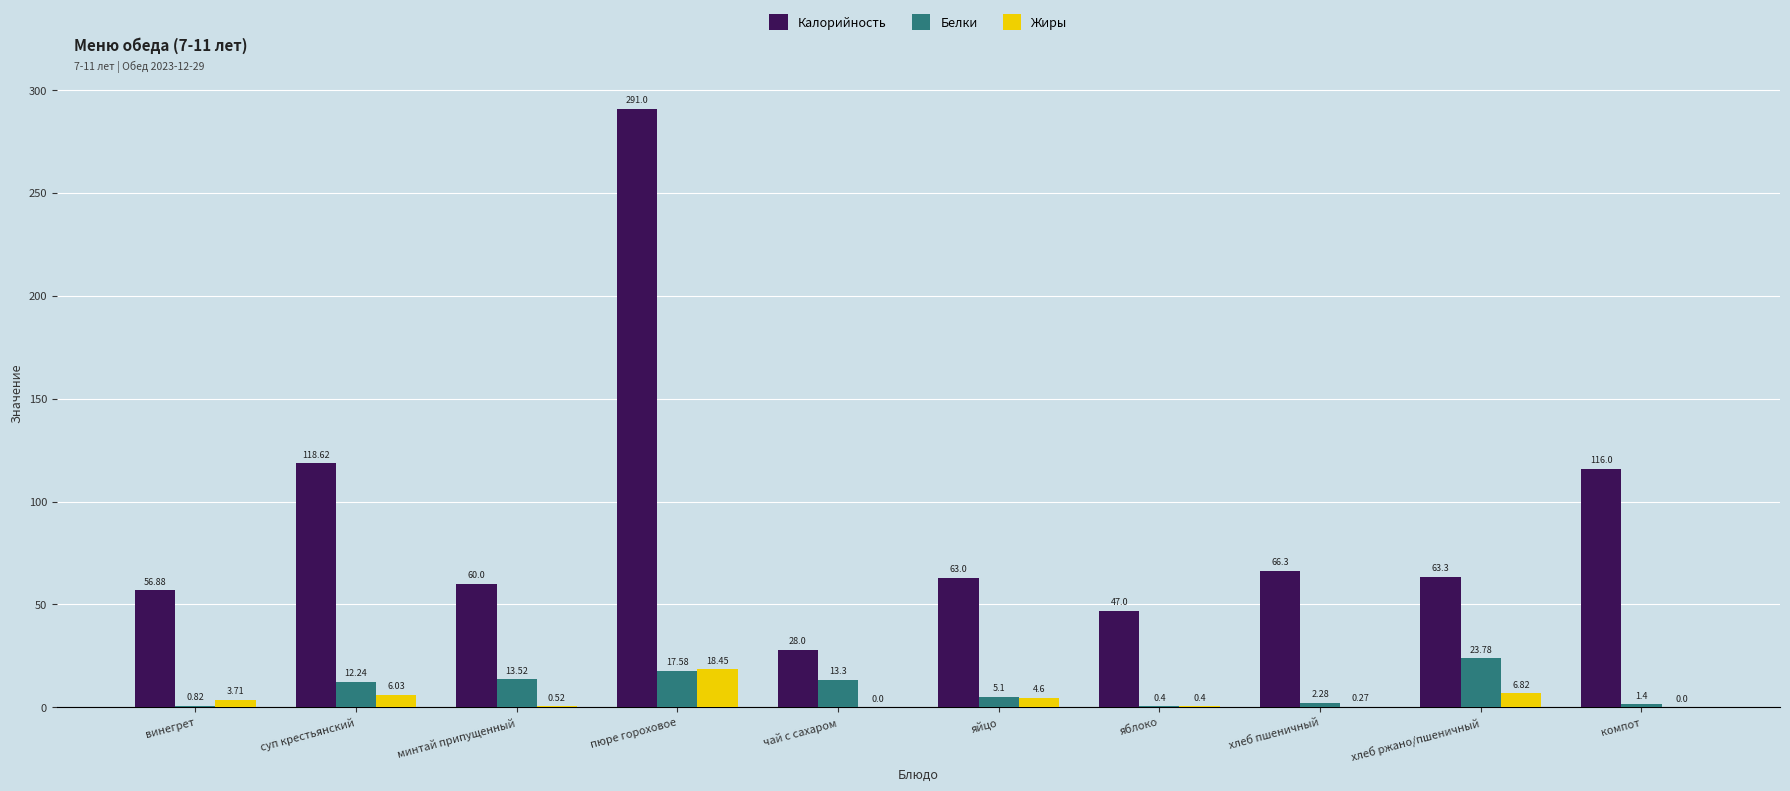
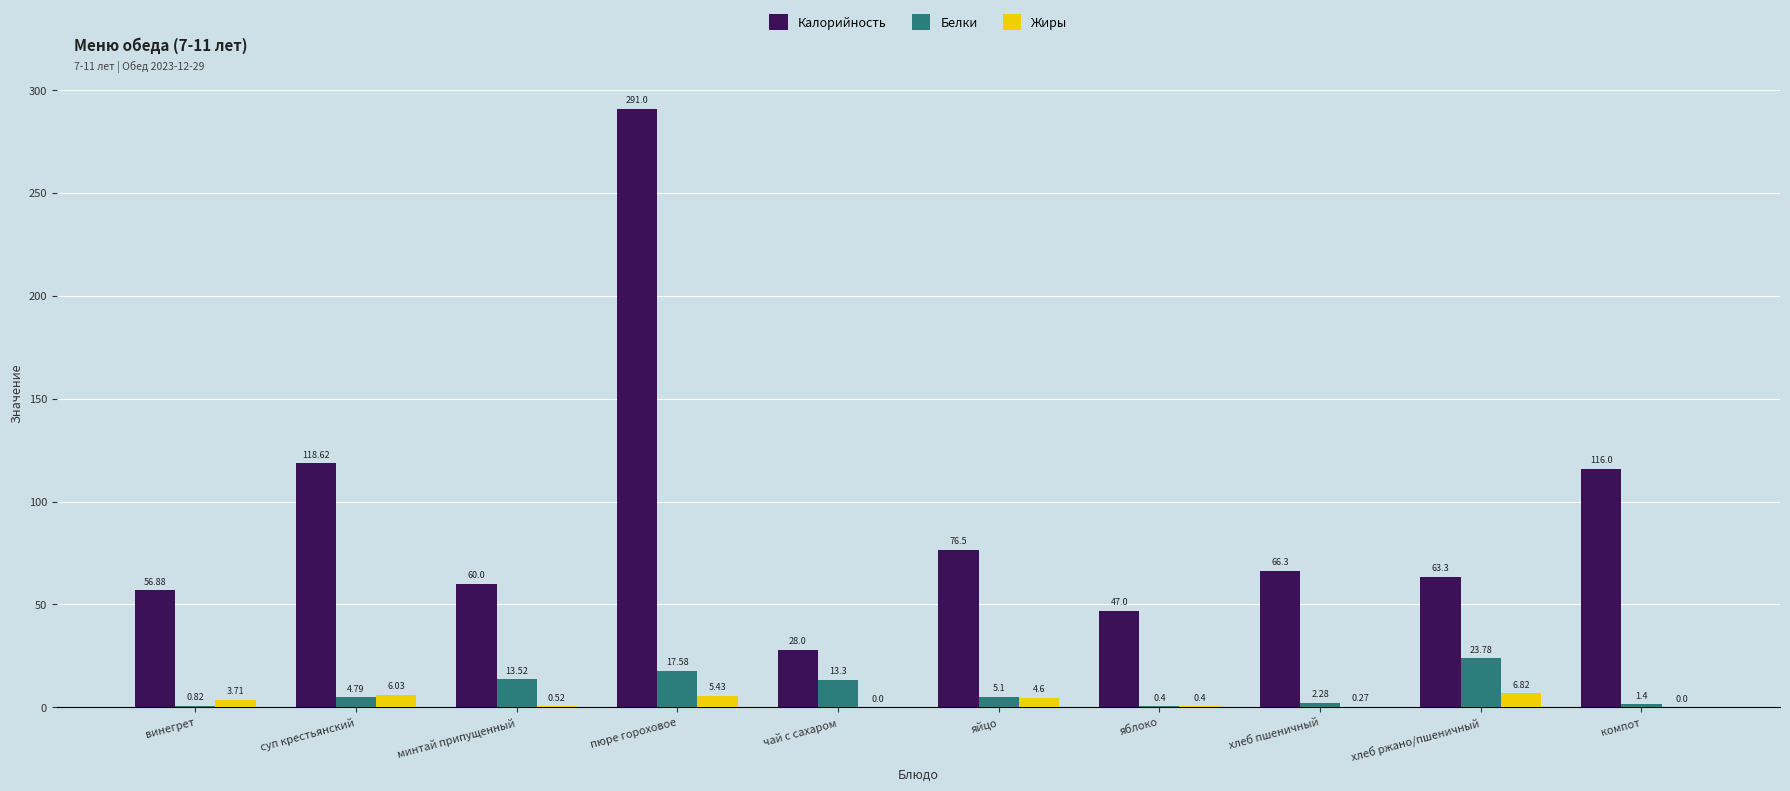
Белки, суп крестьянский: 12.24 -> 4.79
Жиры, пюре гороховое: 18.45 -> 5.43
Калорийность, яйцо: 63.0 -> 76.5
